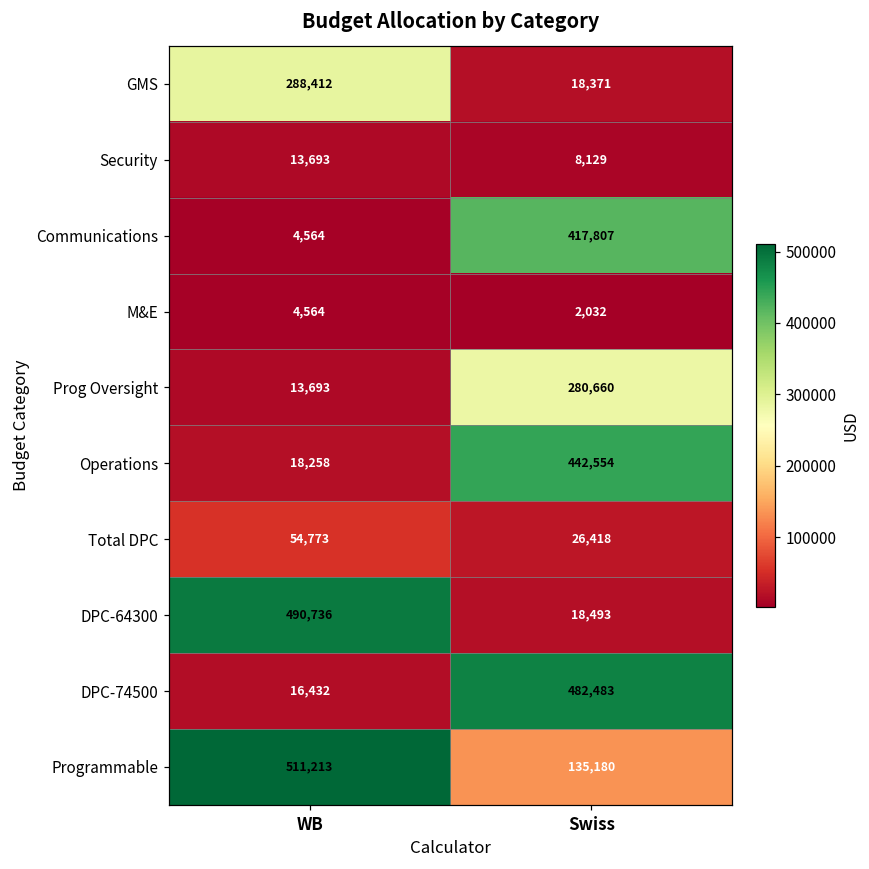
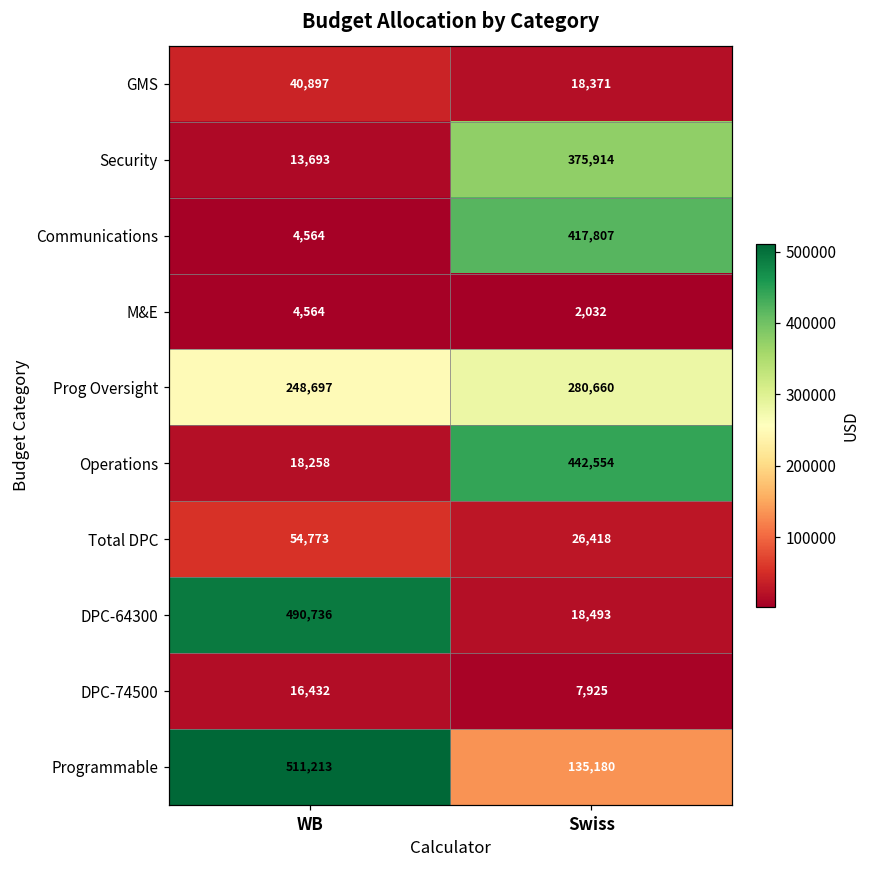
GMS, WB: 288,412 -> 40,897
Security, Swiss: 8,129 -> 375,914
Prog Oversight, WB: 13,693 -> 248,697
DPC-74500, Swiss: 482,483 -> 7,925
